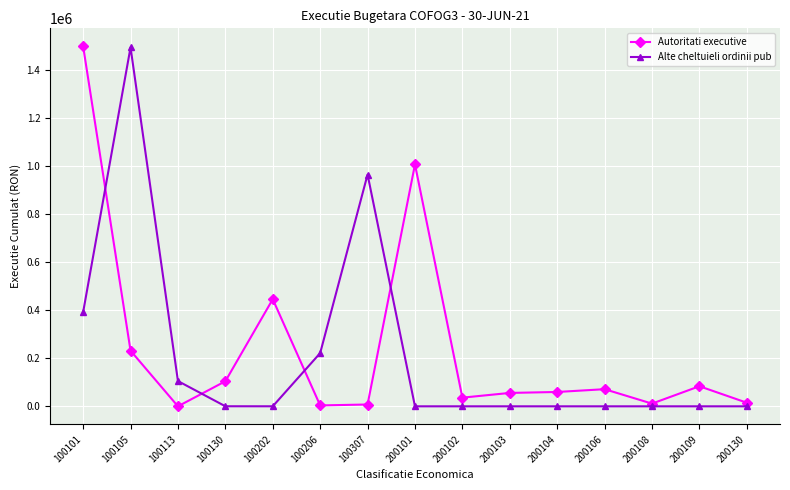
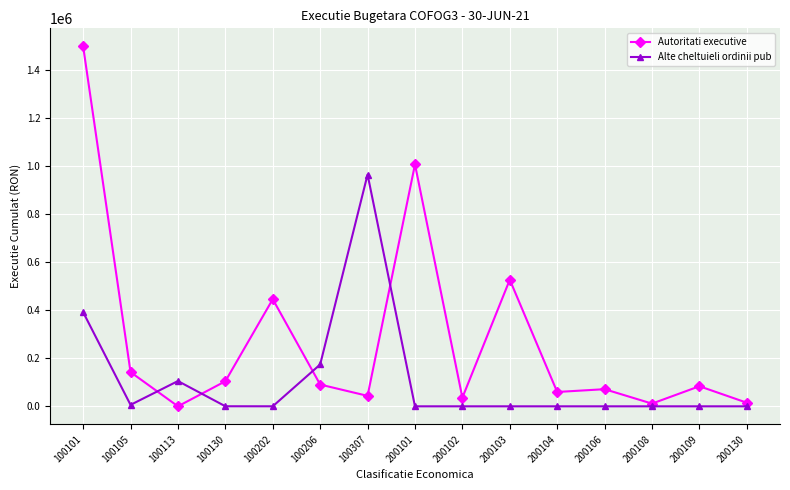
Autoritati executive, 100105: 230000 -> 140000
Alte cheltuieli ordinii pub, 100105: 1490000 -> 10000
Autoritati executive, 100206: 0 -> 90000
Alte cheltuieli ordinii pub, 100206: 220000 -> 170000
Autoritati executive, 100307: 10000 -> 40000
Autoritati executive, 200103: 60000 -> 530000
